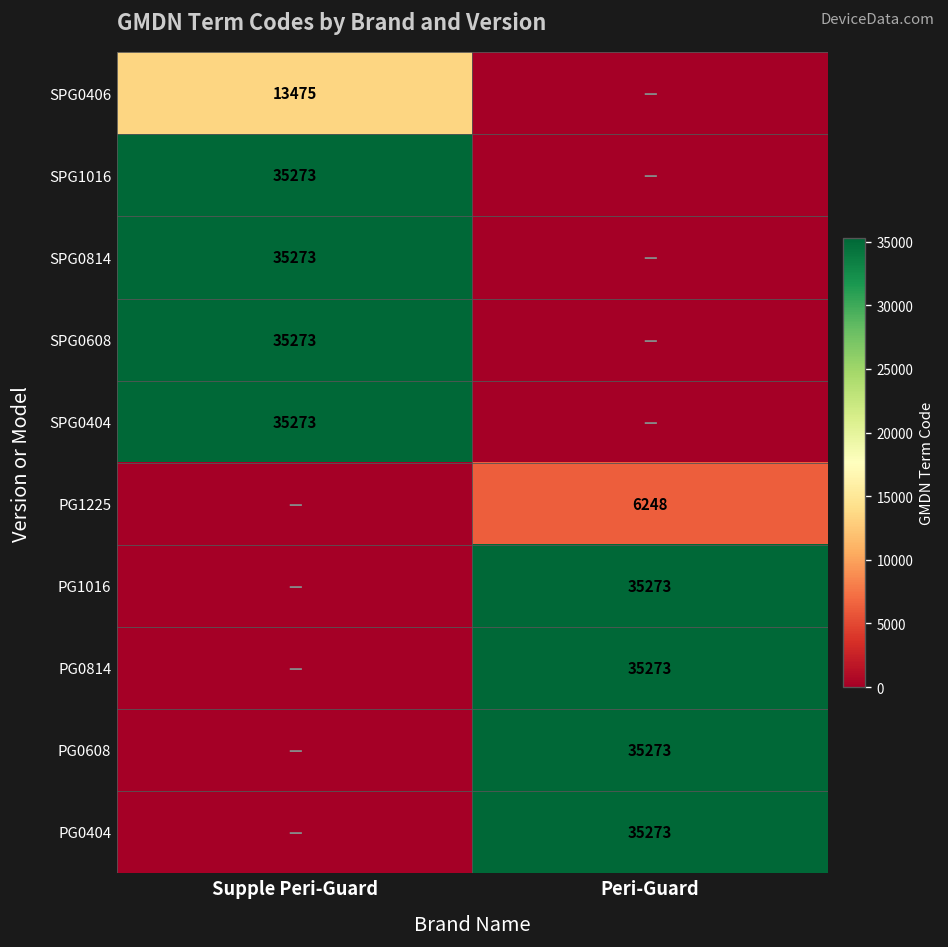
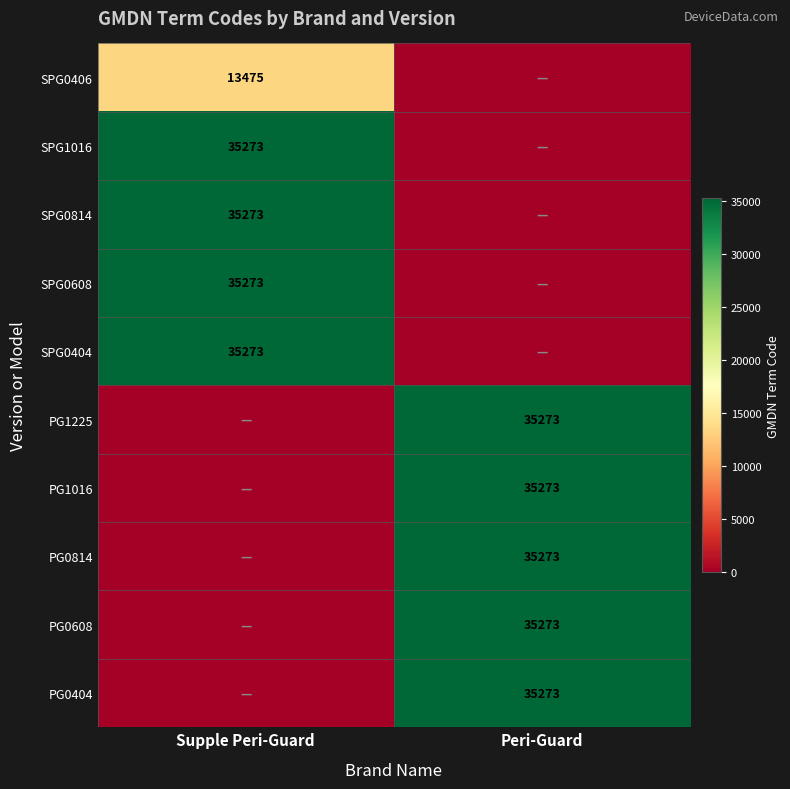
PG1225, Peri-Guard: 6248 -> 35273
